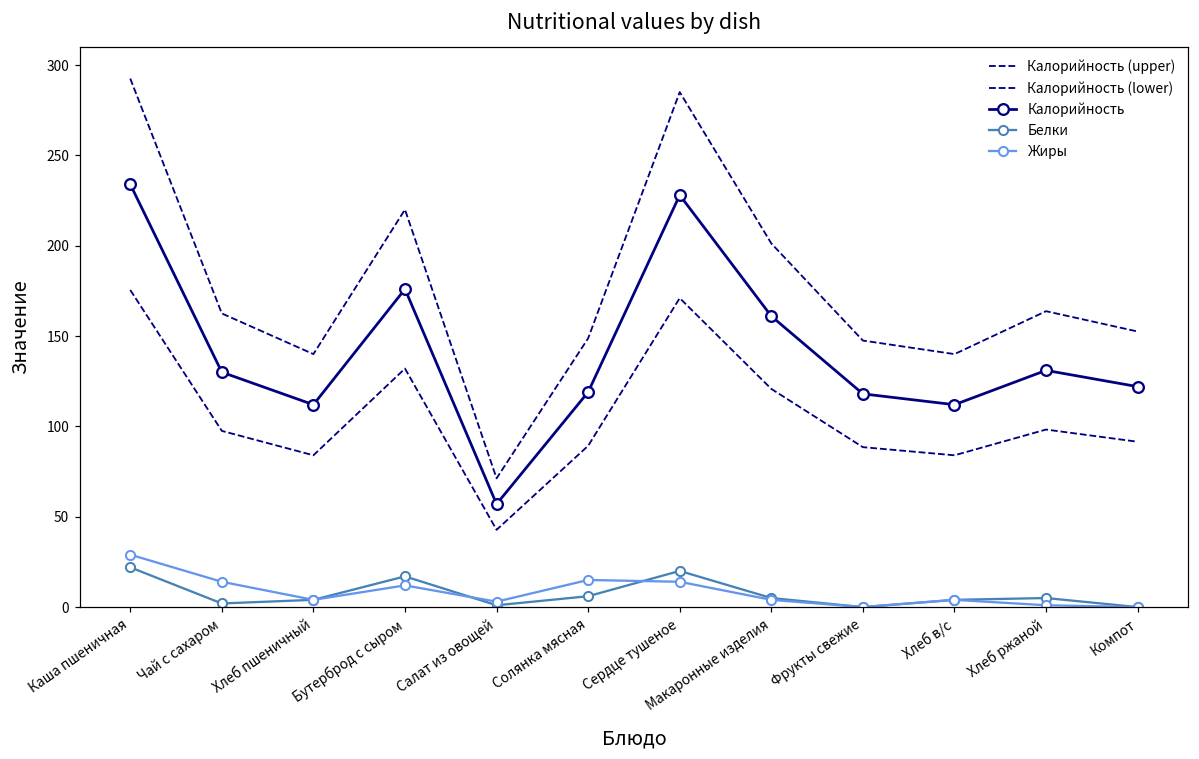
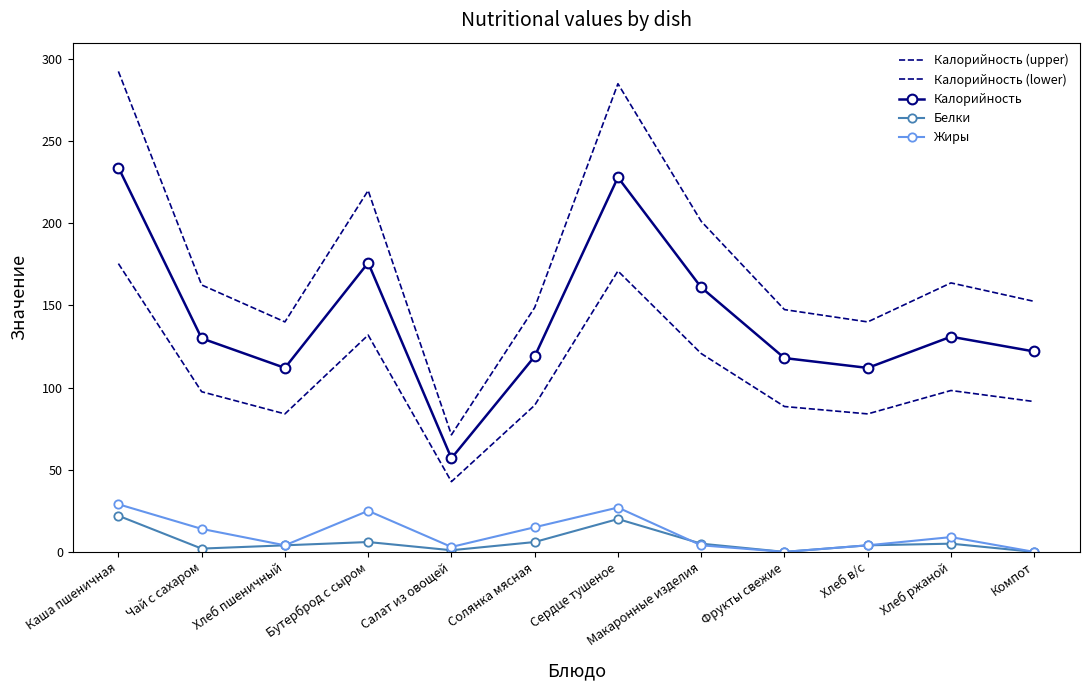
Белки, Бутерброд с сыром: 17 -> 6
Жиры, Бутерброд с сыром: 12 -> 25
Жиры, Сердце тушеное: 14 -> 27
Жиры, Хлеб ржаной: 1 -> 9
